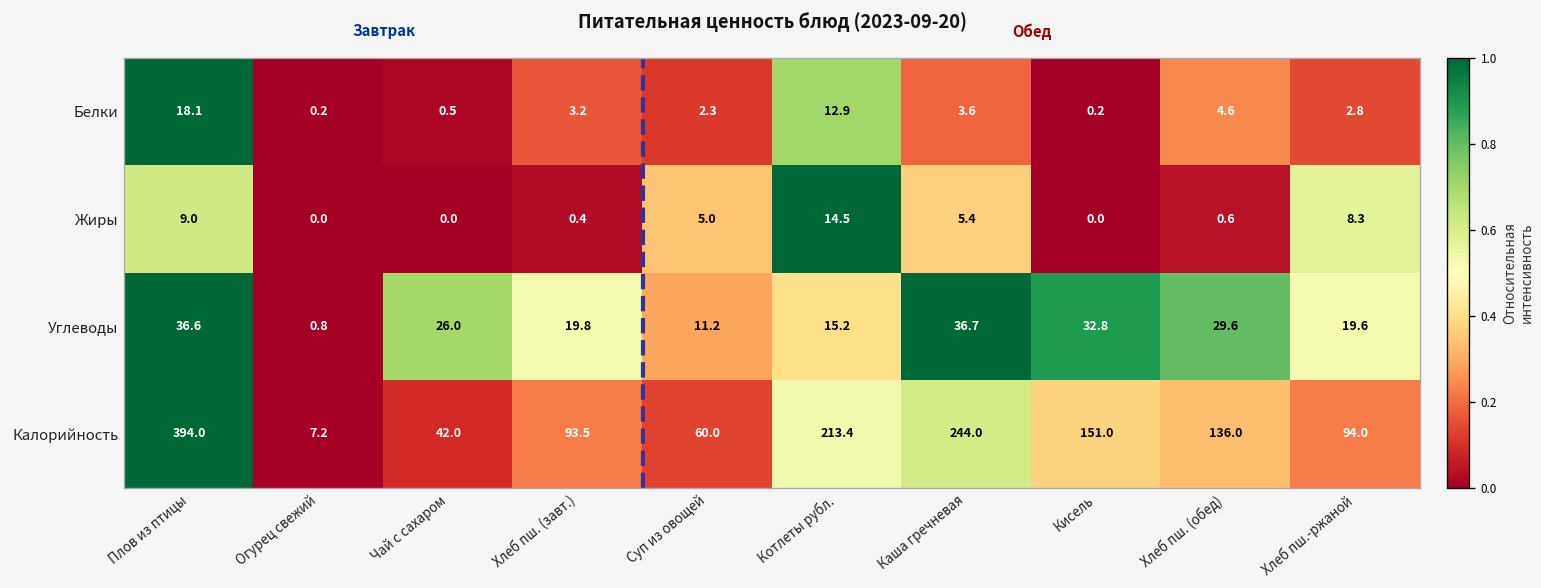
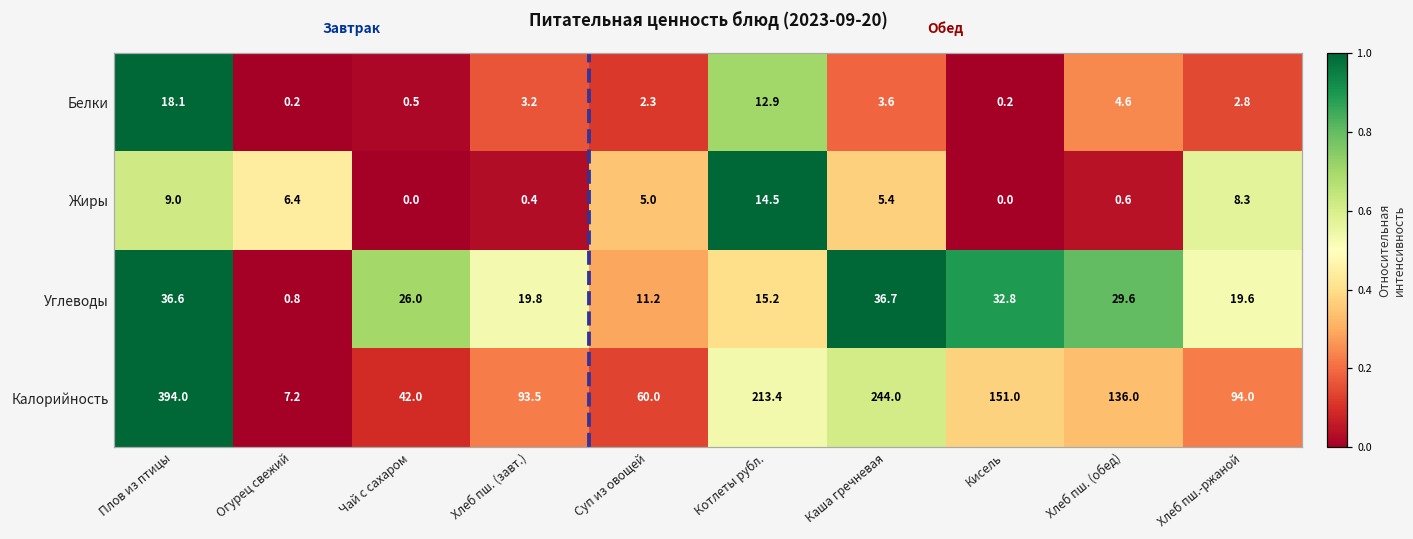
Жиры, Огурец свежий: 0.0 -> 6.4
